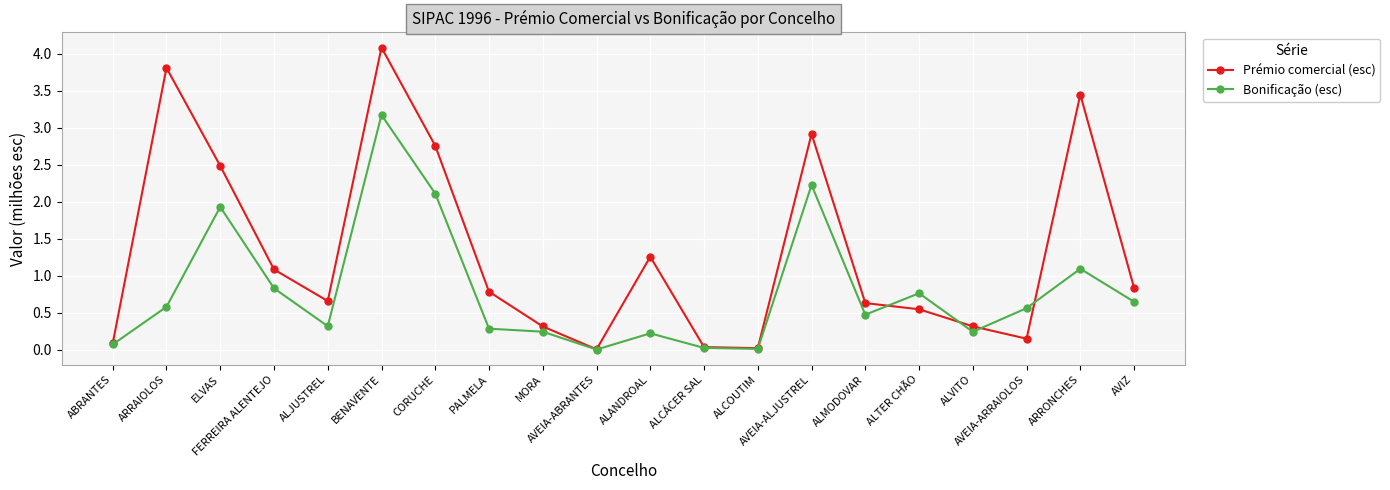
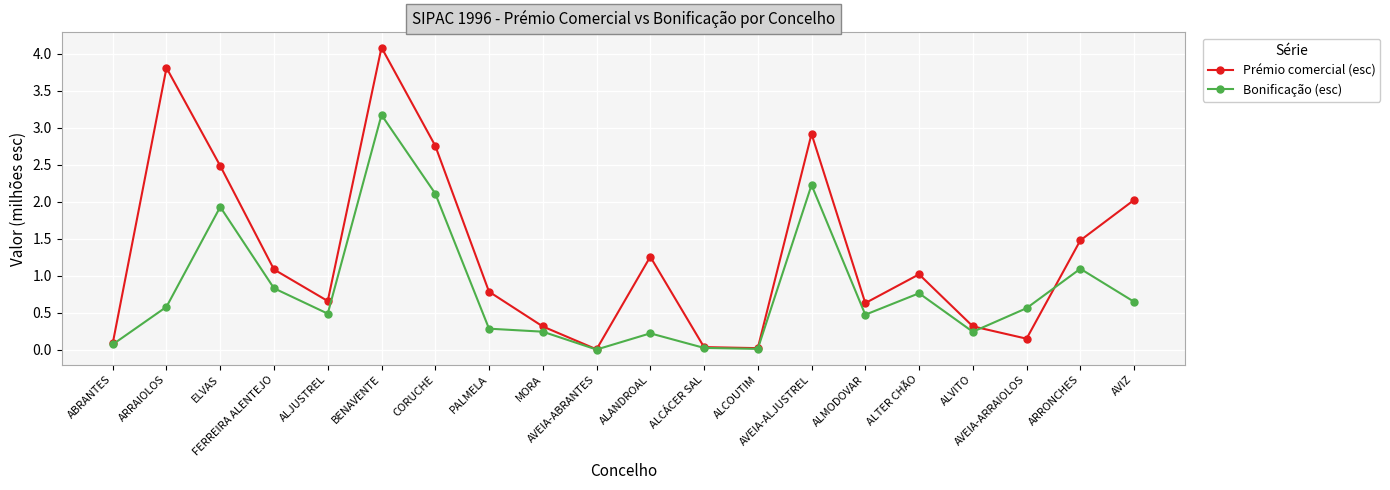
Bonificação (esc), ALJUSTREL: 0.3 -> 0.5
Prémio comercial (esc), ALTER CHÃO: 0.5 -> 1.0
Prémio comercial (esc), ARRONCHES: 3.4 -> 1.5
Prémio comercial (esc), AVIZ: 0.8 -> 2.0
